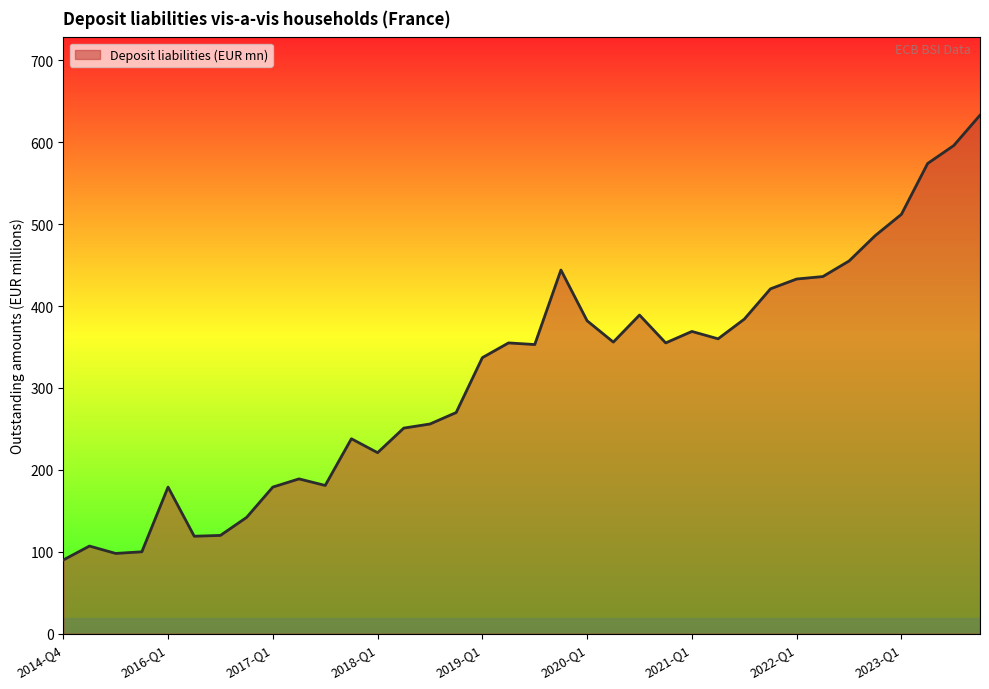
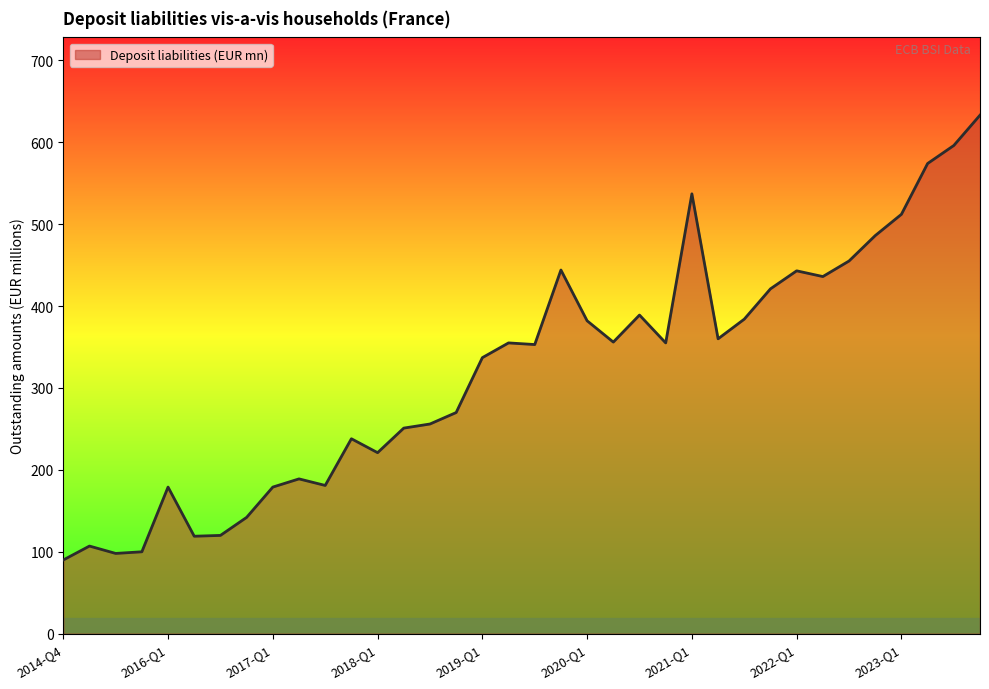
2021-Q1: 370 -> 540
2022-Q1: 430 -> 440
